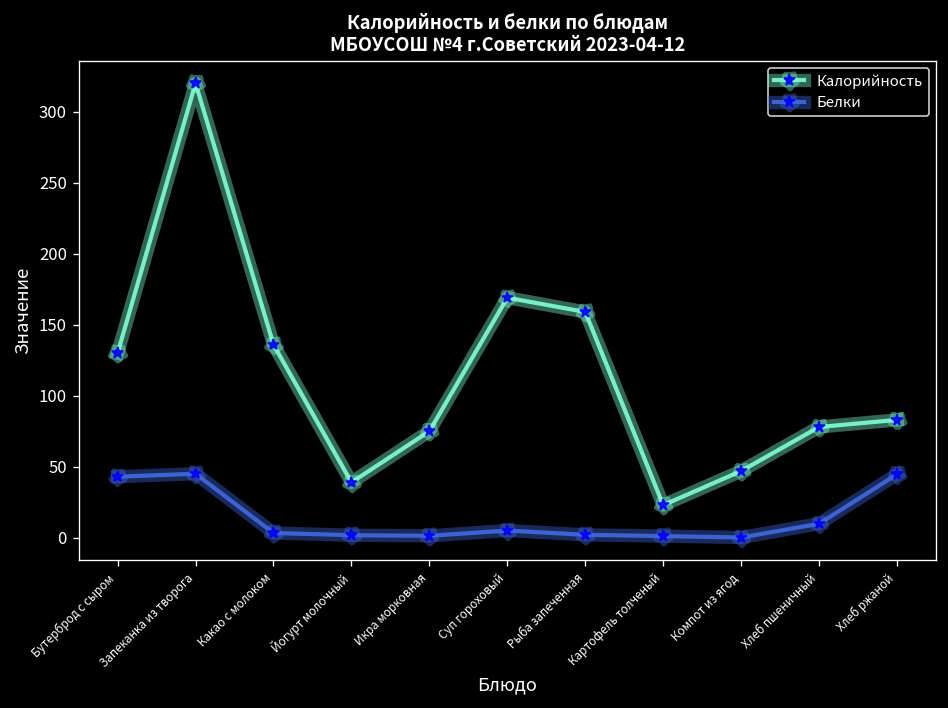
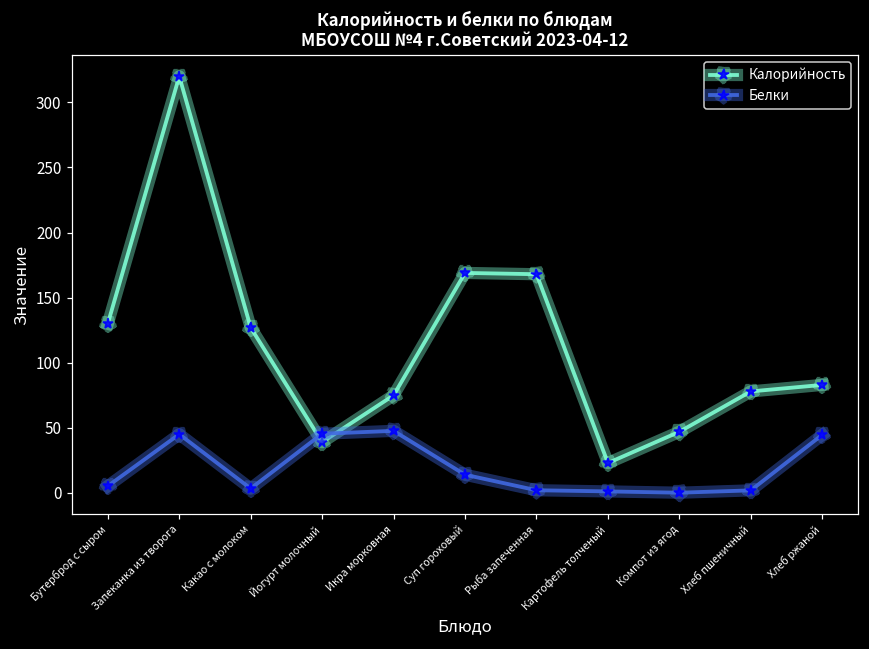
Белки, Бутерброд с сыром: 43 -> 5
Калорийность, Какао с молоком: 136 -> 127
Белки, Йогурт молочный: 2 -> 46
Белки, Икра морковная: 1 -> 48
Белки, Суп гороховый: 5 -> 14
Калорийность, Рыба запеченная: 159 -> 168
Белки, Хлеб пшеничный: 10 -> 2
